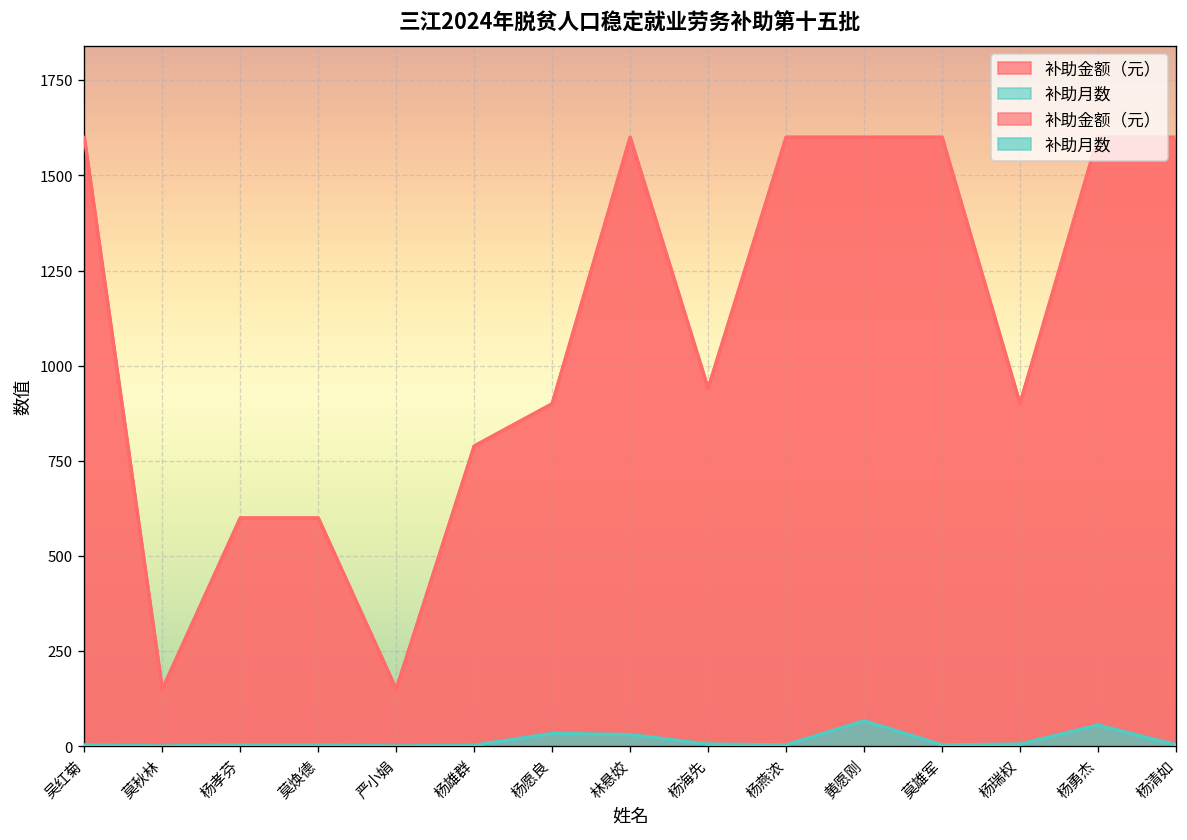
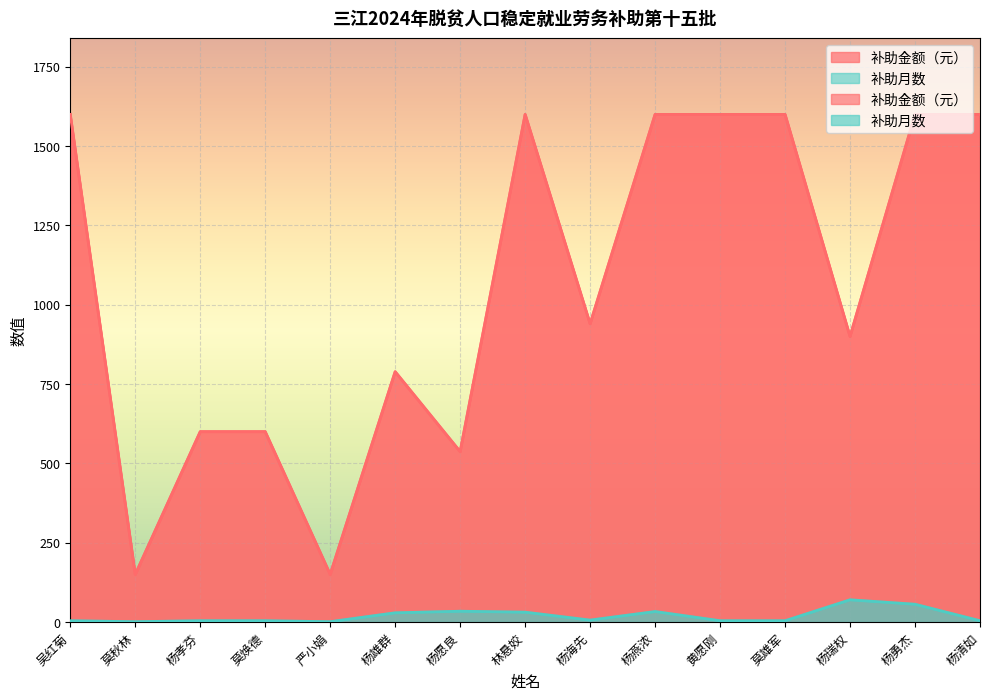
补助月数, 杨雄群: 0 -> 30
补助金额（元）, 杨愿良: 900 -> 540
补助月数, 杨燕浓: 0 -> 30
补助月数, 黄愿刚: 70 -> 0
补助月数, 杨瑞权: 10 -> 70
